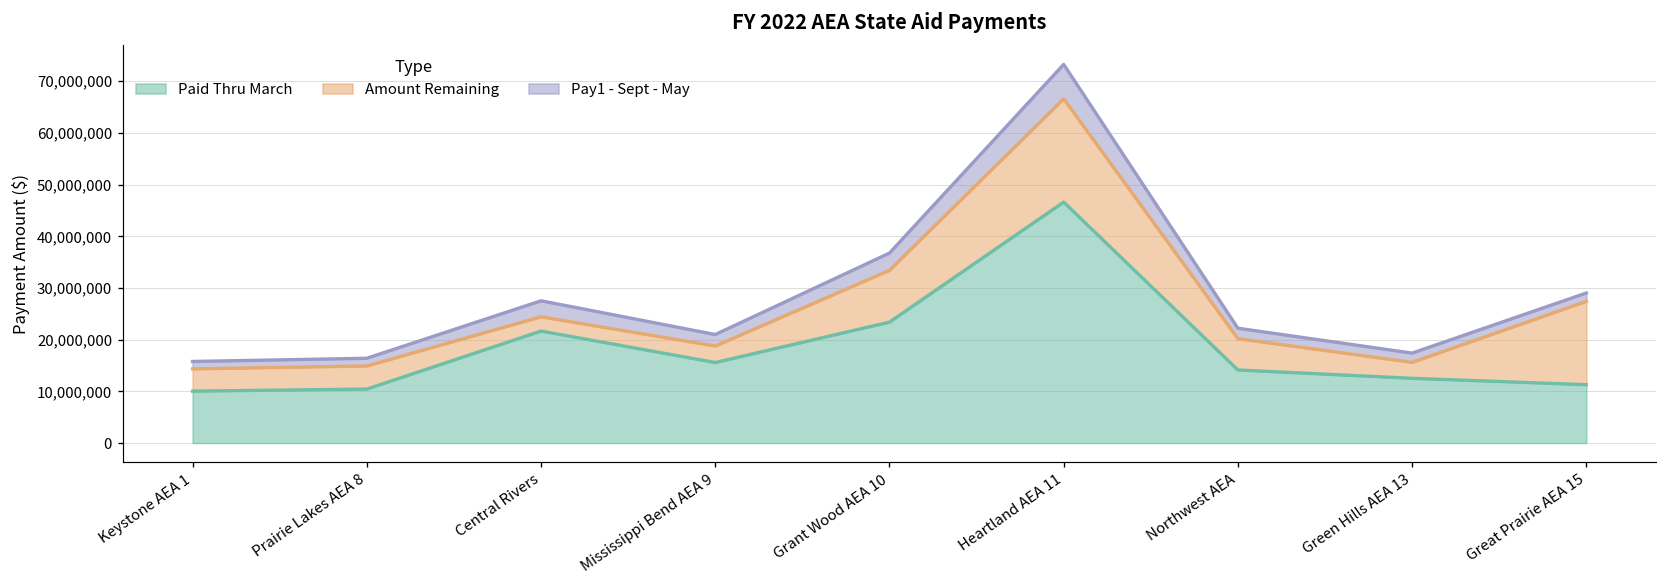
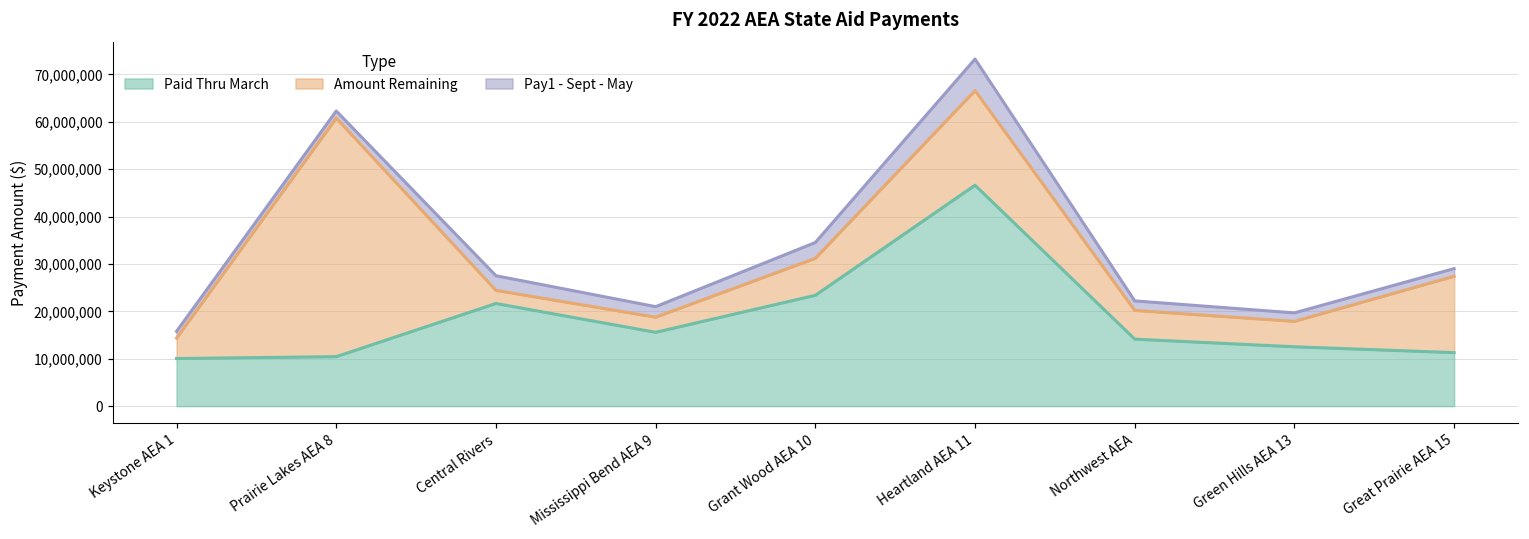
Amount Remaining, Prairie Lakes AEA 8: 4,000,000 -> 50,000,000
Amount Remaining, Grant Wood AEA 10: 10,000,000 -> 8,000,000
Amount Remaining, Green Hills AEA 13: 3,000,000 -> 5,000,000
